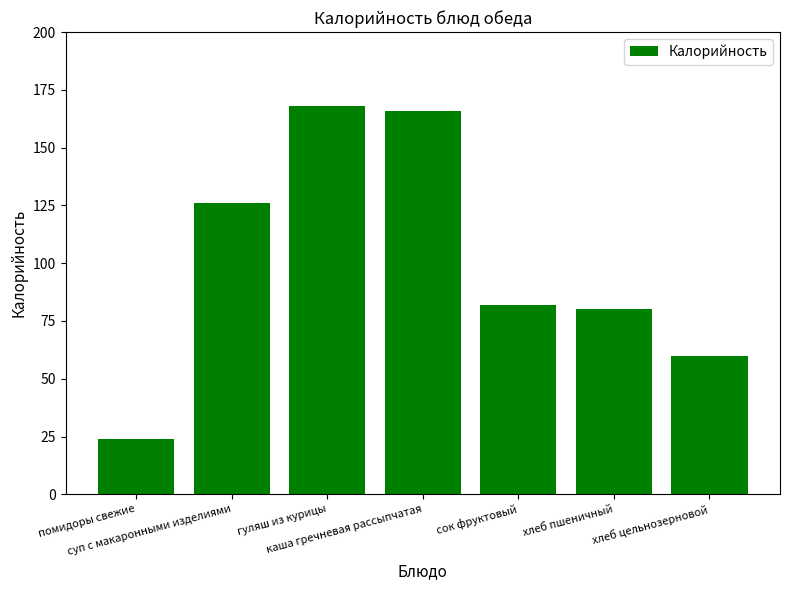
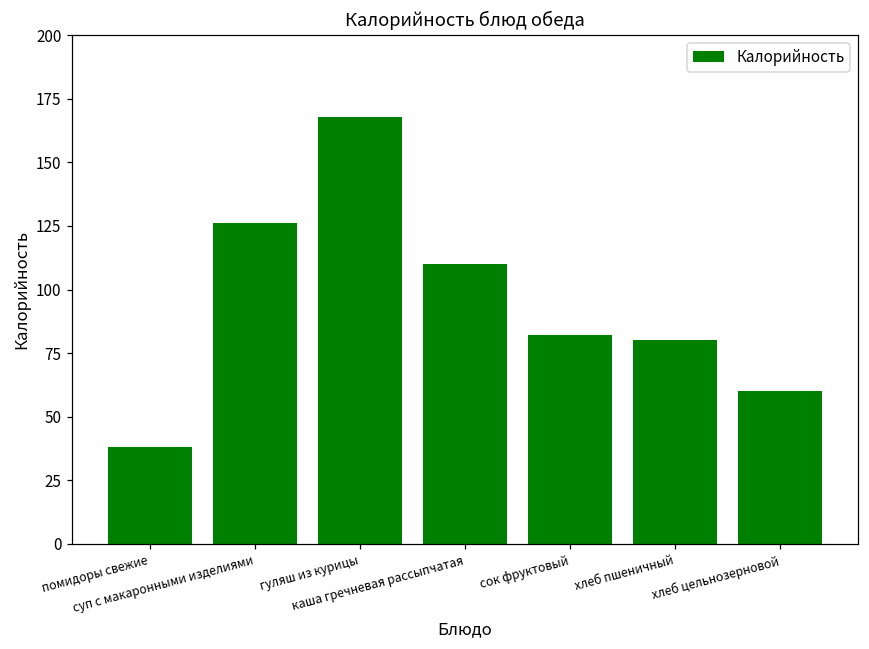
помидоры свежие: 24 -> 38
каша гречневая рассыпчатая: 166 -> 110
